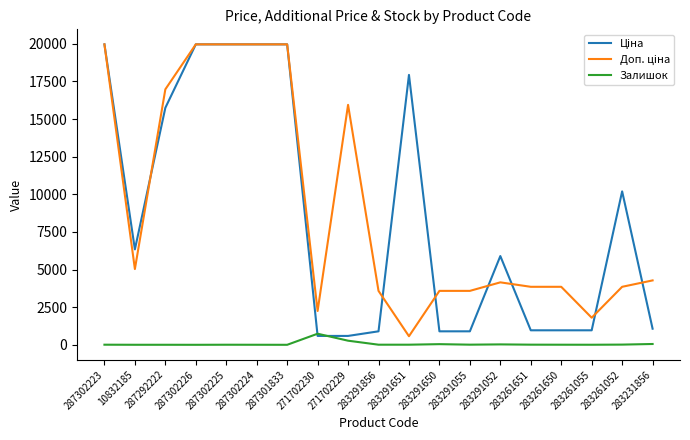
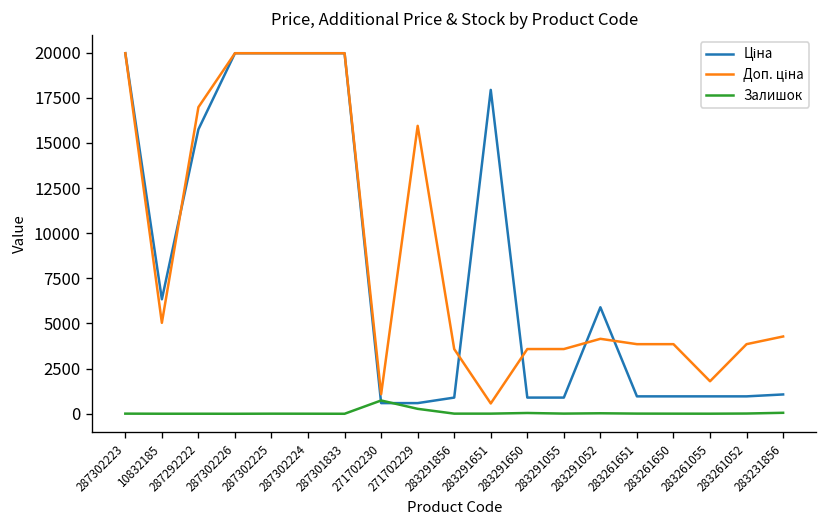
Доп. ціна, 271702230: 2200 -> 1100
Ціна, 283261052: 10200 -> 1000
